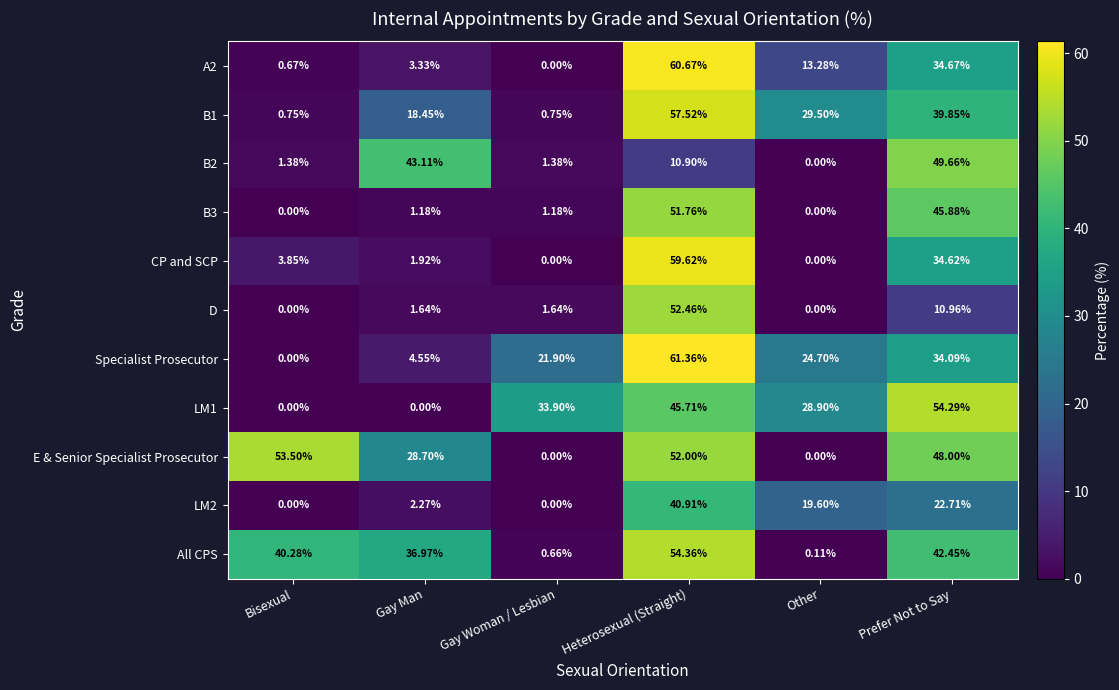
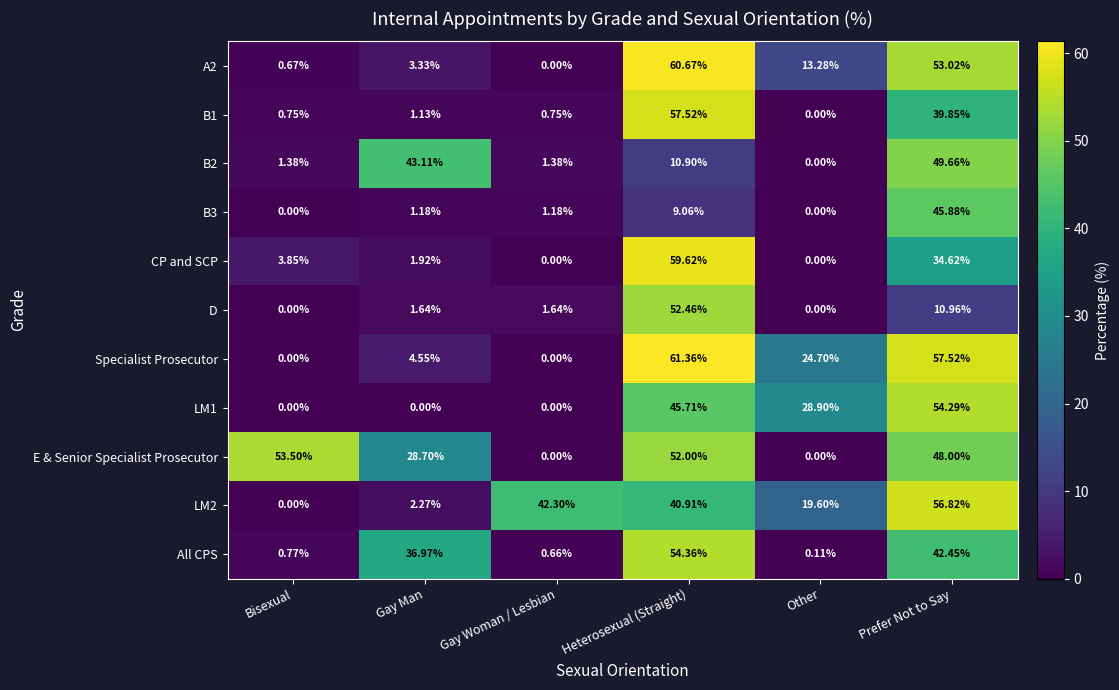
A2, Prefer Not to Say: 34.67% -> 53.02%
B1, Gay Man: 18.45% -> 1.13%
B1, Other: 29.50% -> 0.00%
B3, Heterosexual (Straight): 51.76% -> 9.06%
Specialist Prosecutor, Gay Woman / Lesbian: 21.90% -> 0.00%
Specialist Prosecutor, Prefer Not to Say: 34.09% -> 57.52%
LM1, Gay Woman / Lesbian: 33.90% -> 0.00%
LM2, Gay Woman / Lesbian: 0.00% -> 42.30%
LM2, Prefer Not to Say: 22.71% -> 56.82%
All CPS, Bisexual: 40.28% -> 0.77%
